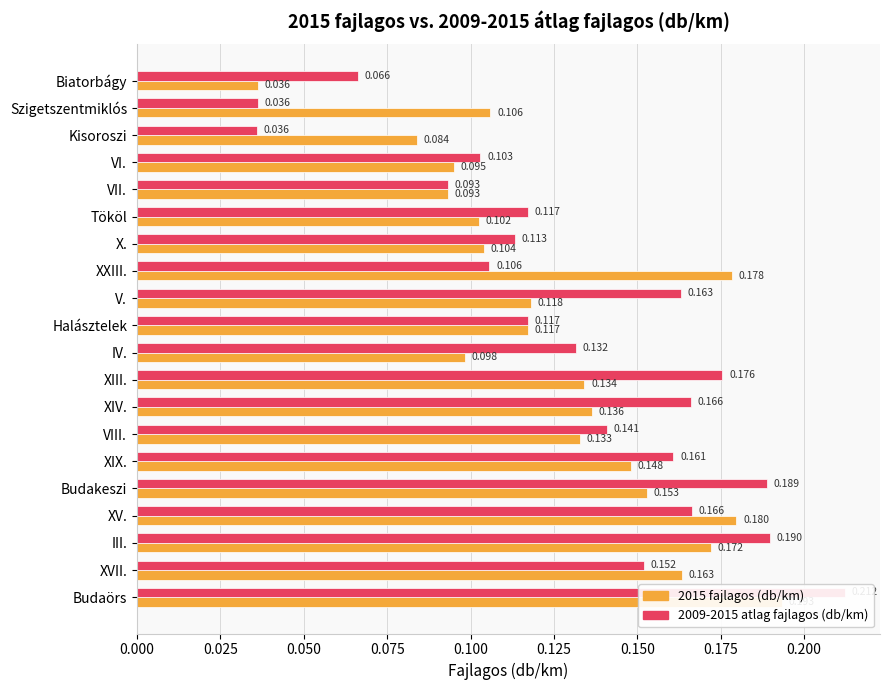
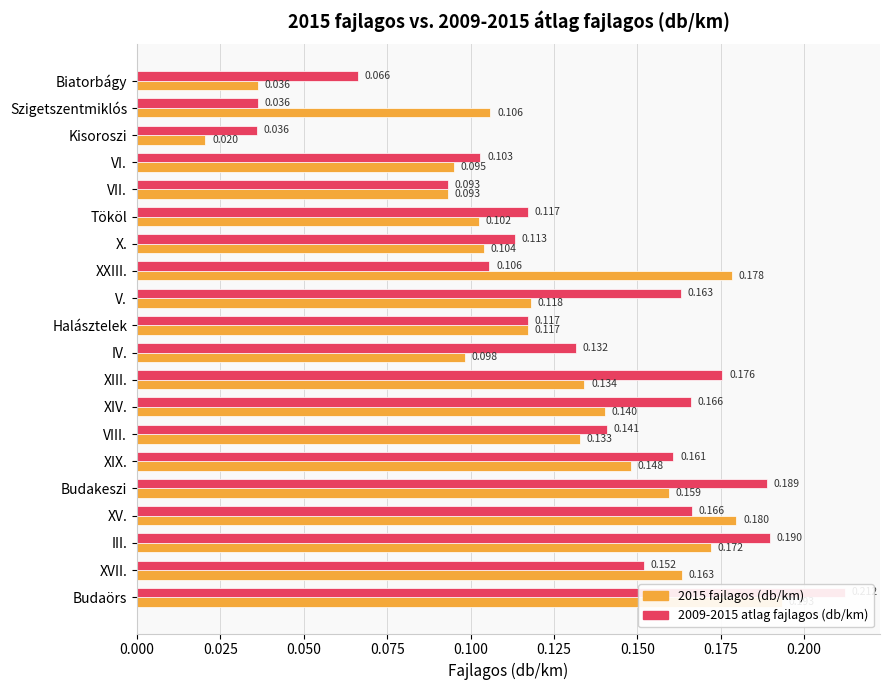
2015 fajlagos (db/km), Kisoroszi: 0.084 -> 0.020
2015 fajlagos (db/km), XIV.: 0.136 -> 0.140
2015 fajlagos (db/km), Budakeszi: 0.153 -> 0.159
